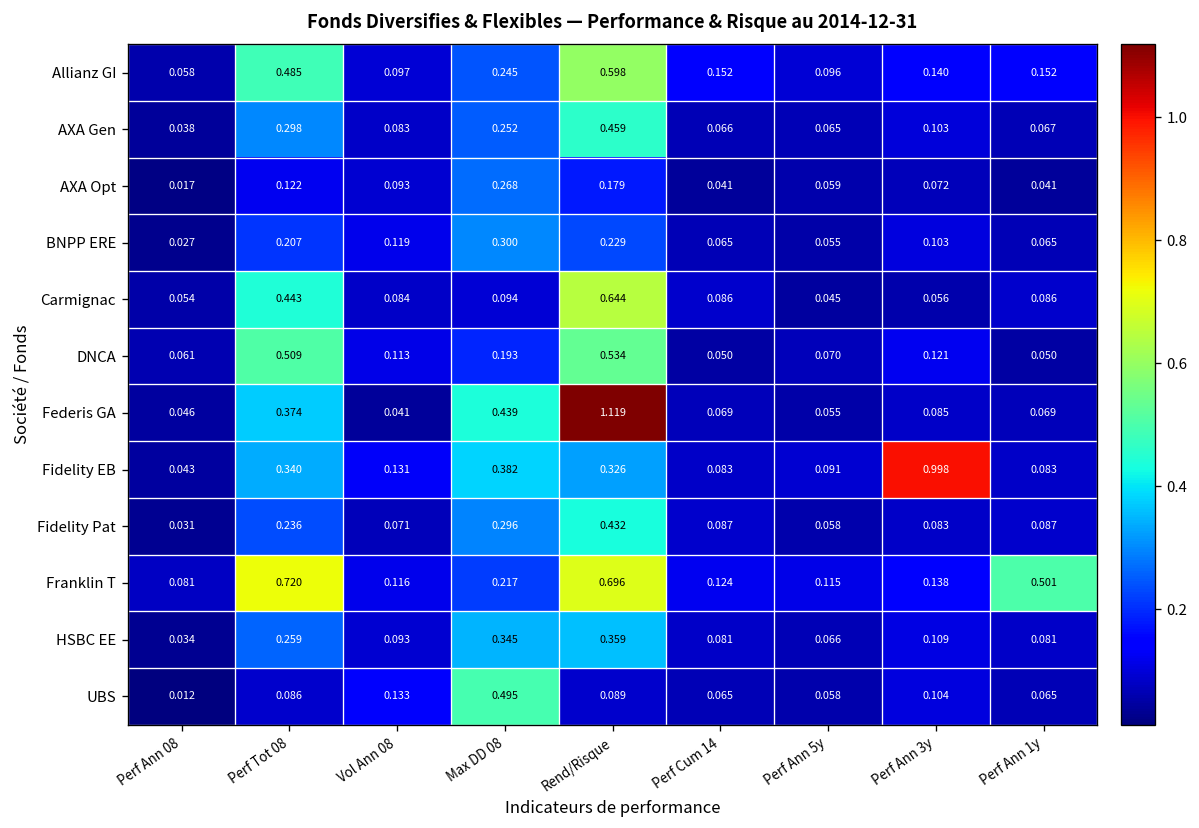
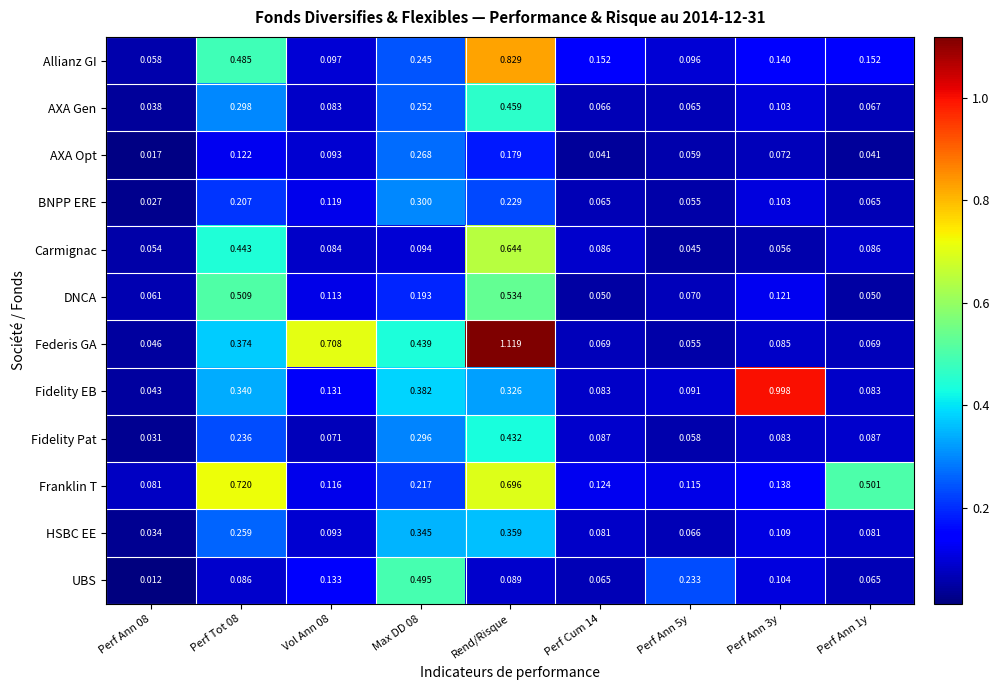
Allianz GI, Rend/Risque: 0.598 -> 0.829
Federis GA, Vol Ann 08: 0.041 -> 0.708
UBS, Perf Ann 5y: 0.058 -> 0.233
